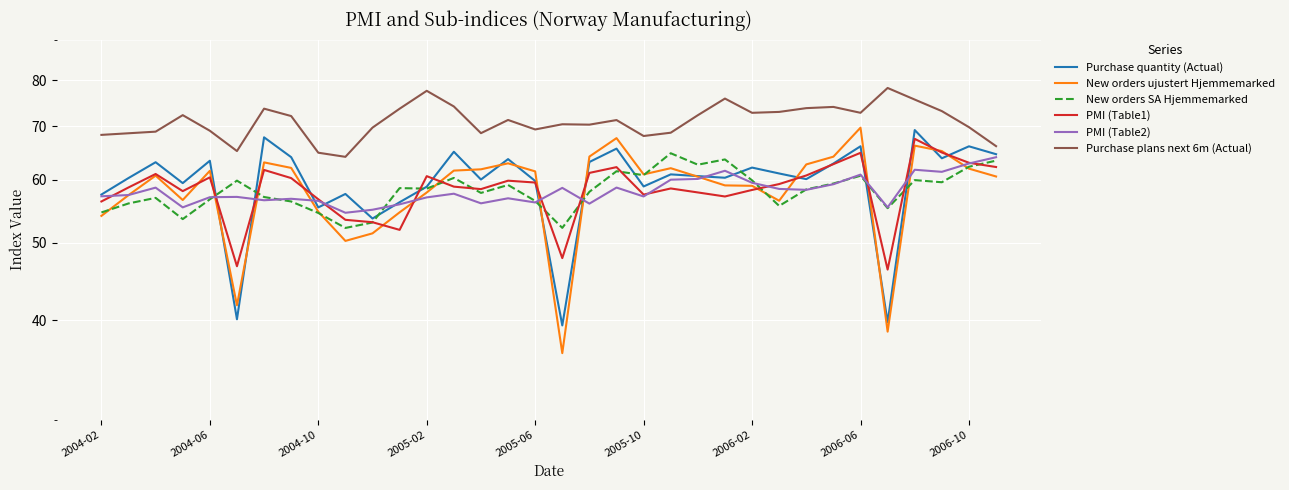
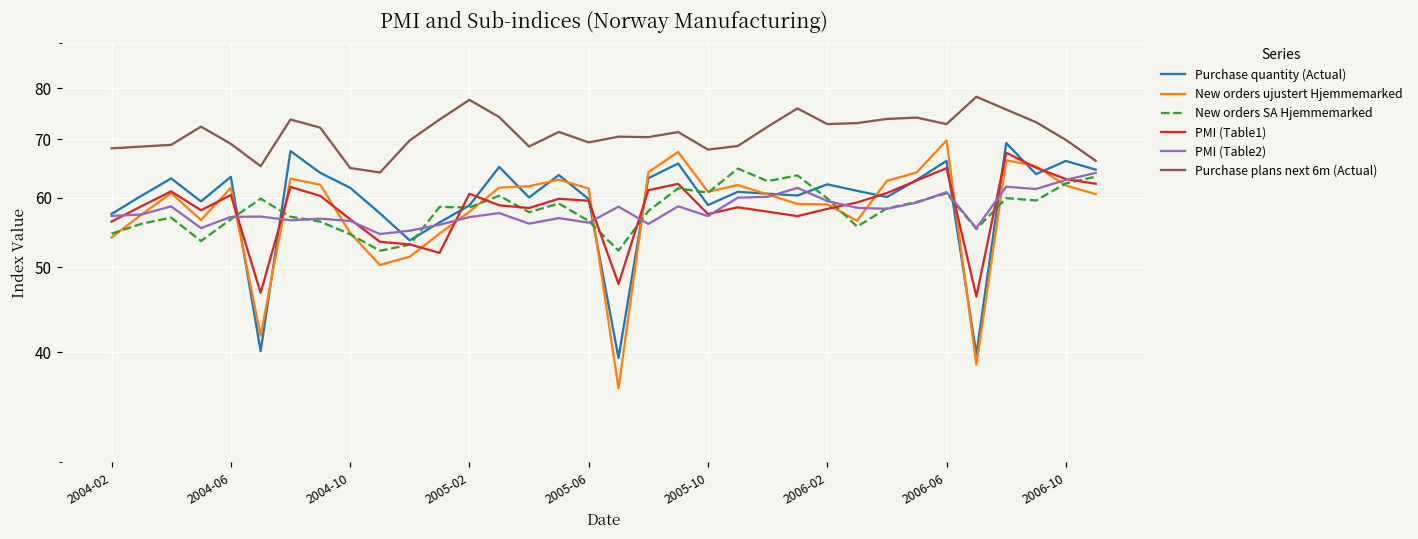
Purchase quantity (Actual), 2004-10: 55 -> 62
